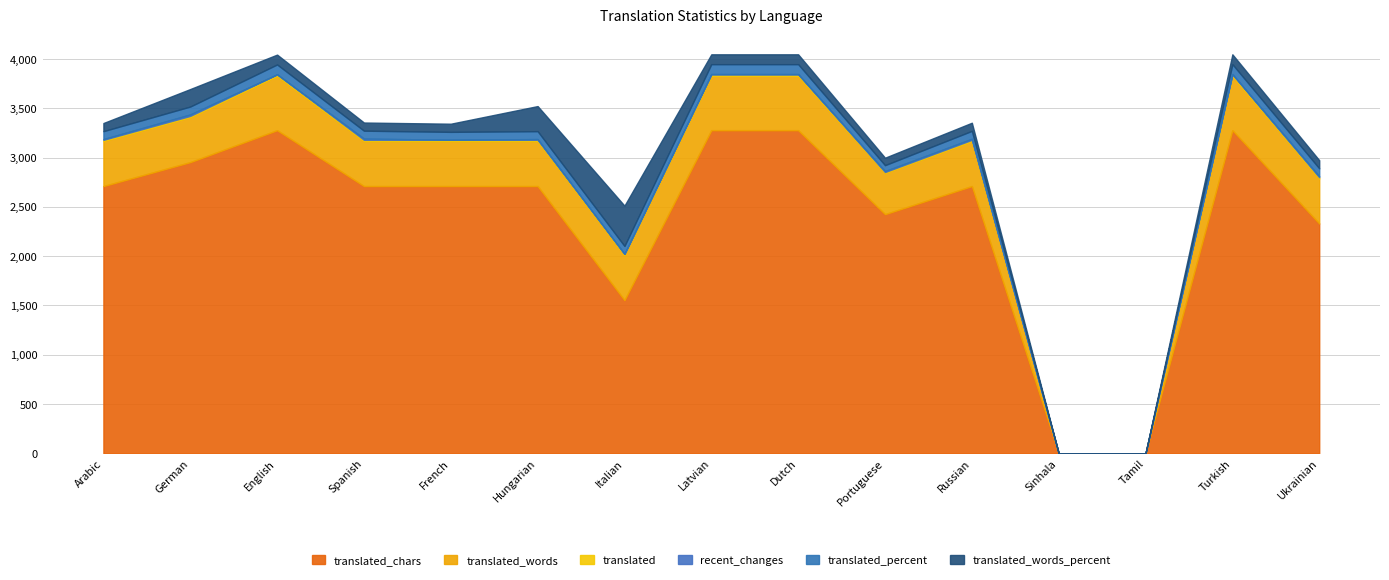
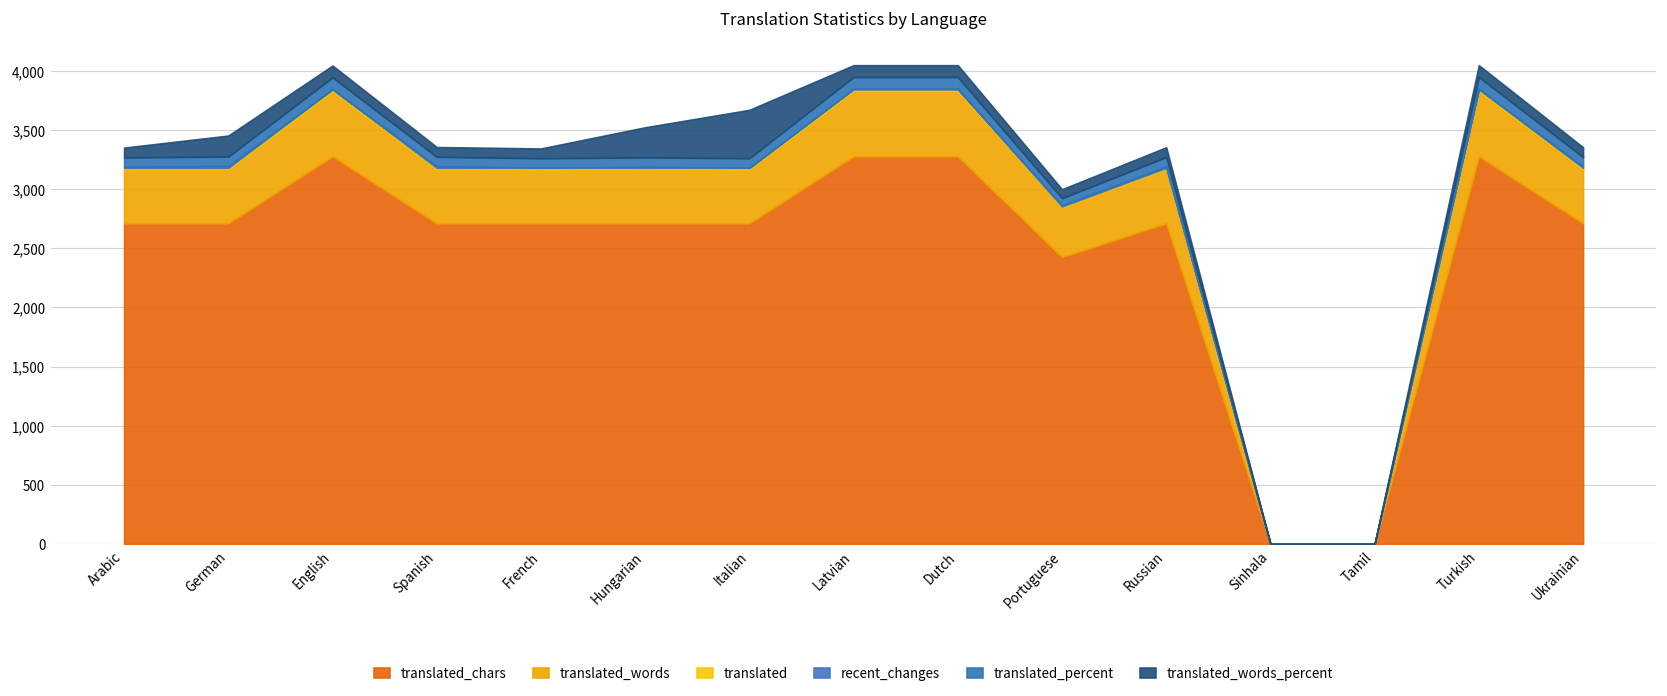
translated_chars, German: 3,000 -> 2,700
translated_chars, Italian: 1,600 -> 2,700
translated_chars, Ukrainian: 2,300 -> 2,700
